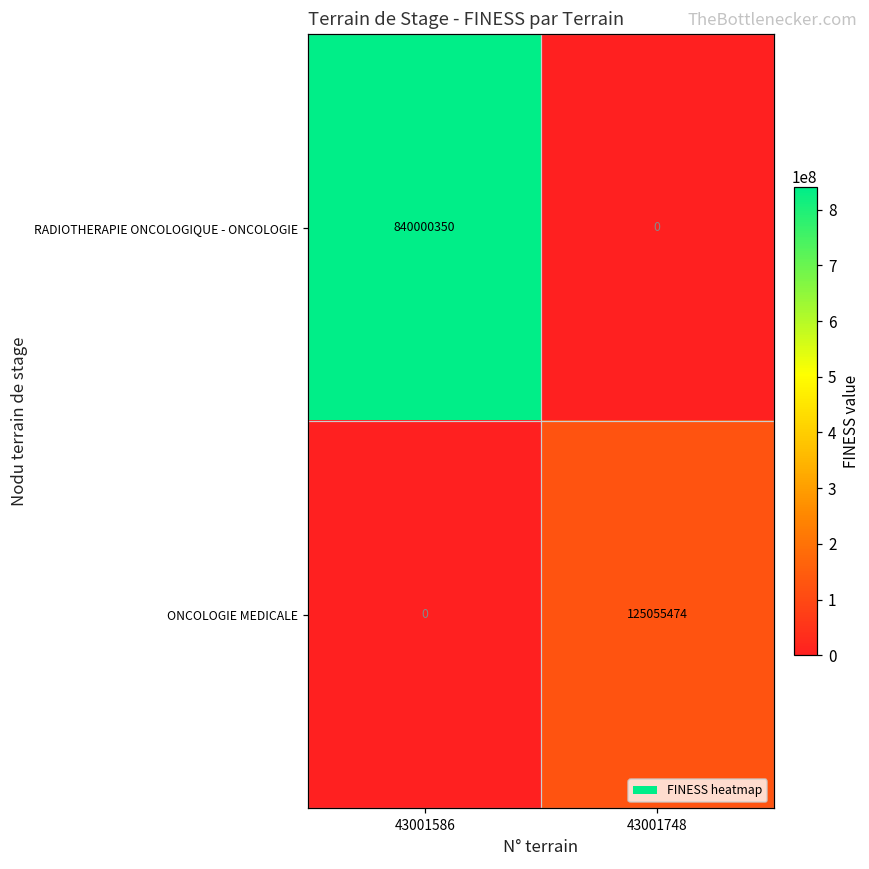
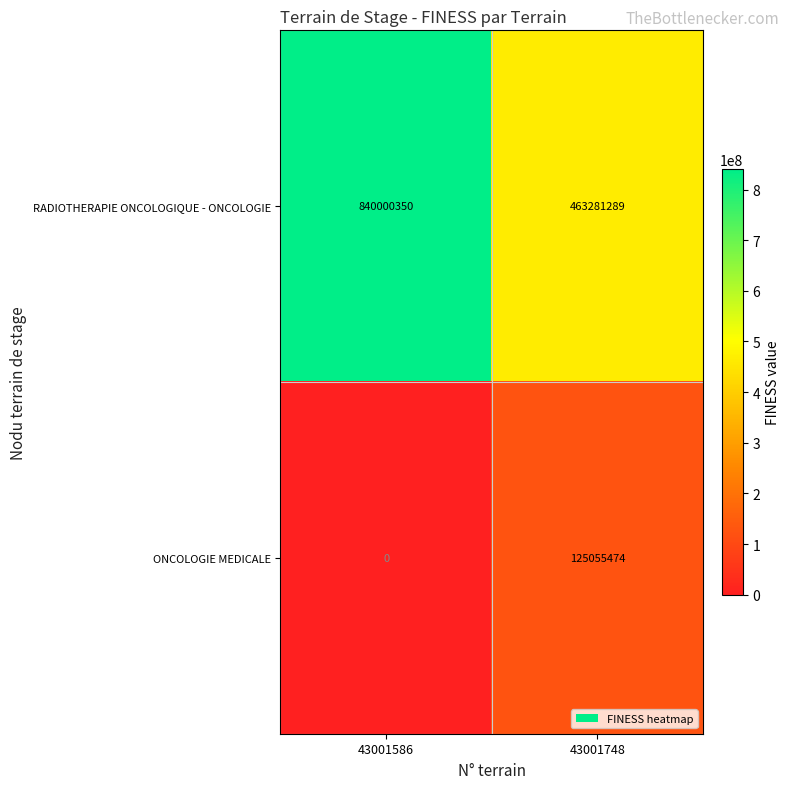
RADIOTHERAPIE ONCOLOGIQUE - ONCOLOGIE, 43001748: 0 -> 463281289
